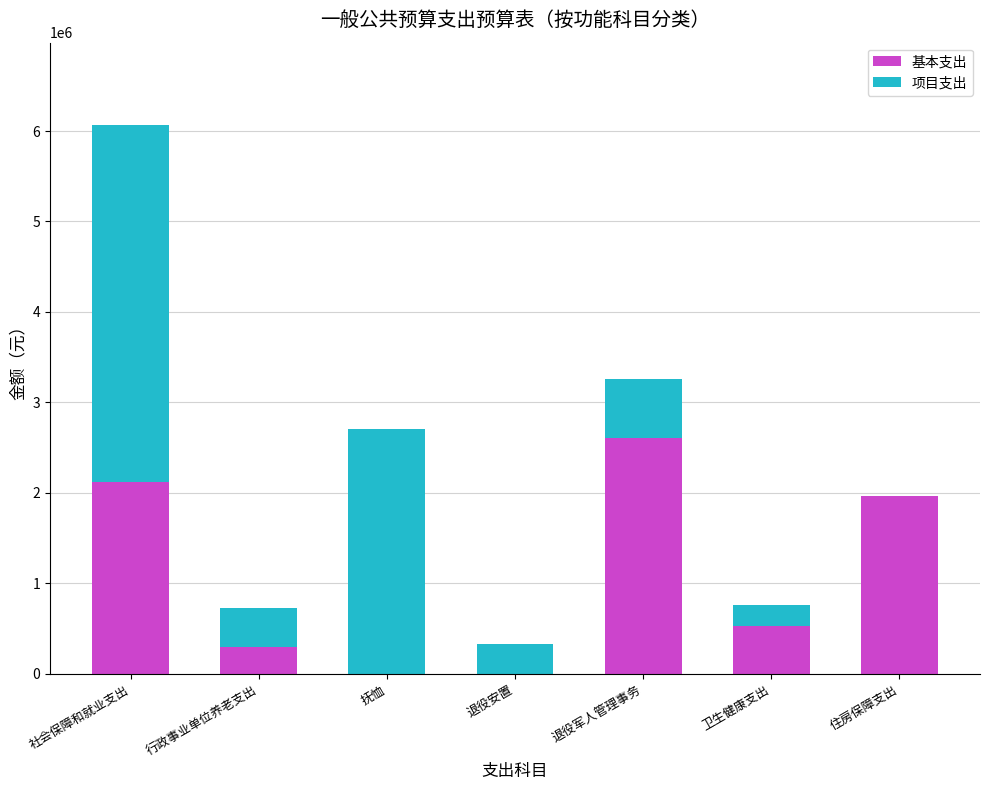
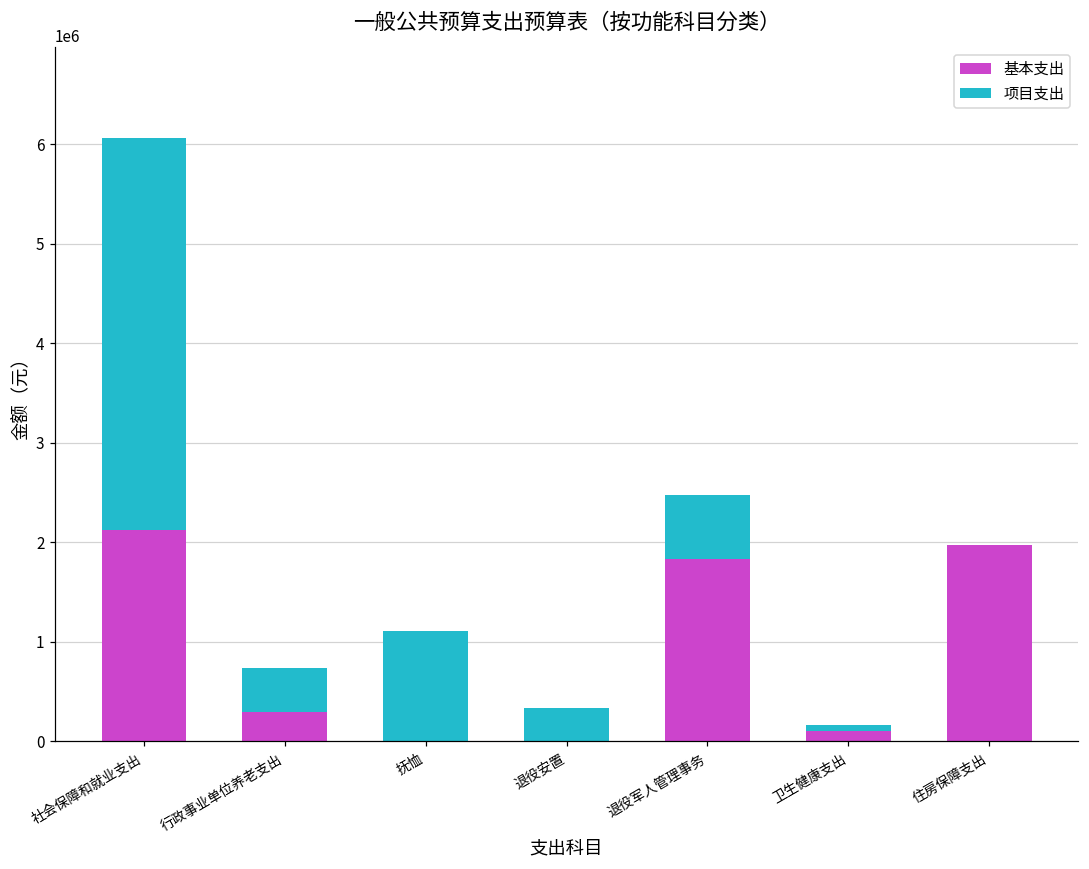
项目支出, 抚恤: 2700000 -> 1100000
基本支出, 退役军人管理事务: 2600000 -> 1800000
基本支出, 卫生健康支出: 500000 -> 100000
项目支出, 卫生健康支出: 200000 -> 100000
